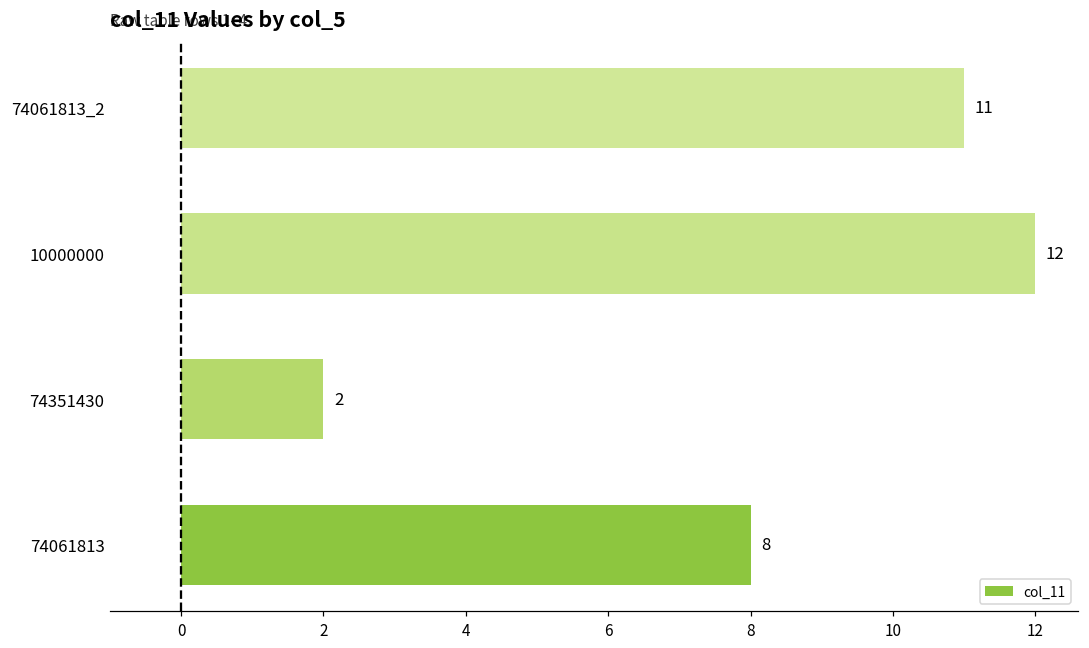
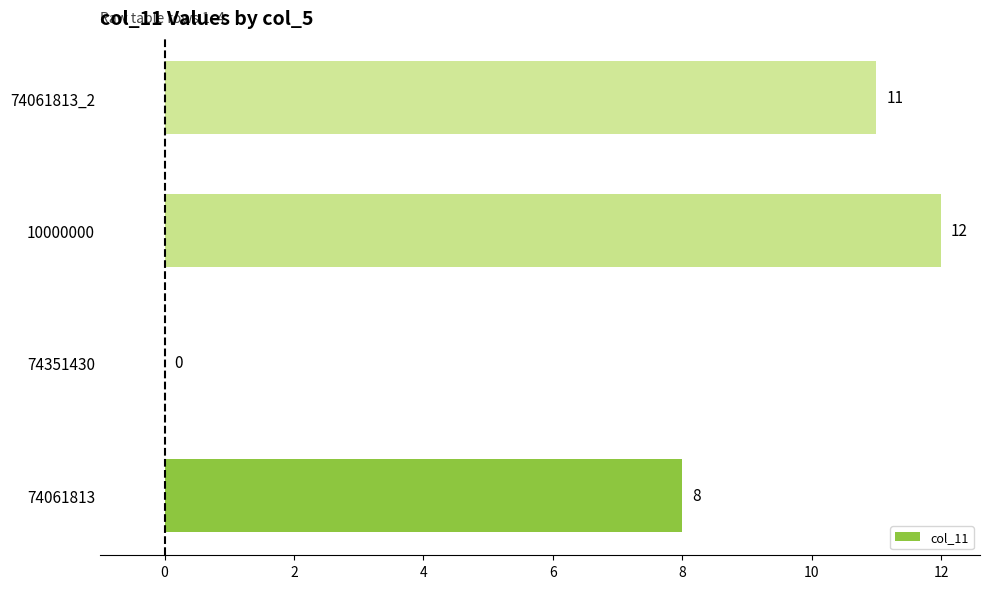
74351430: 2 -> 0
